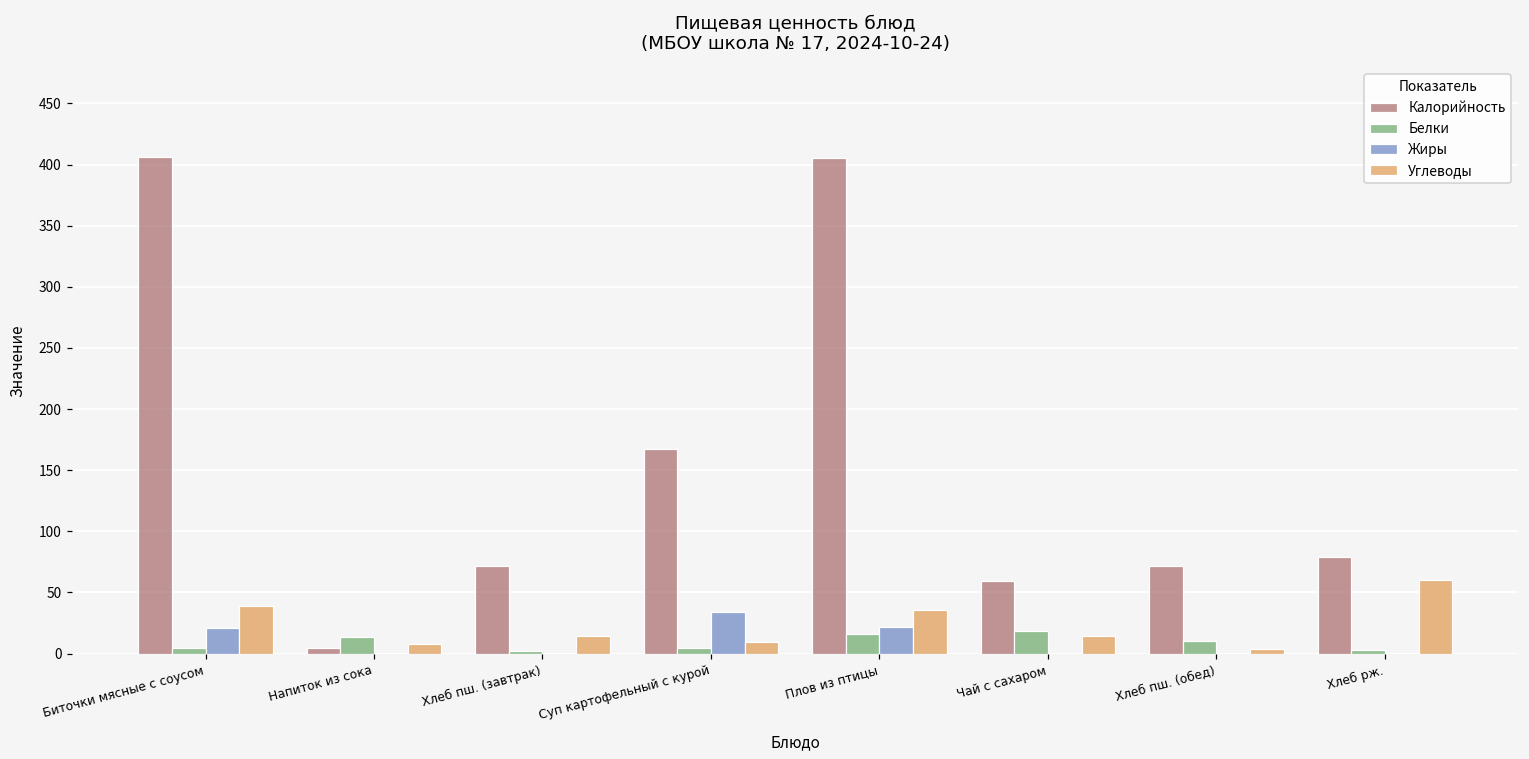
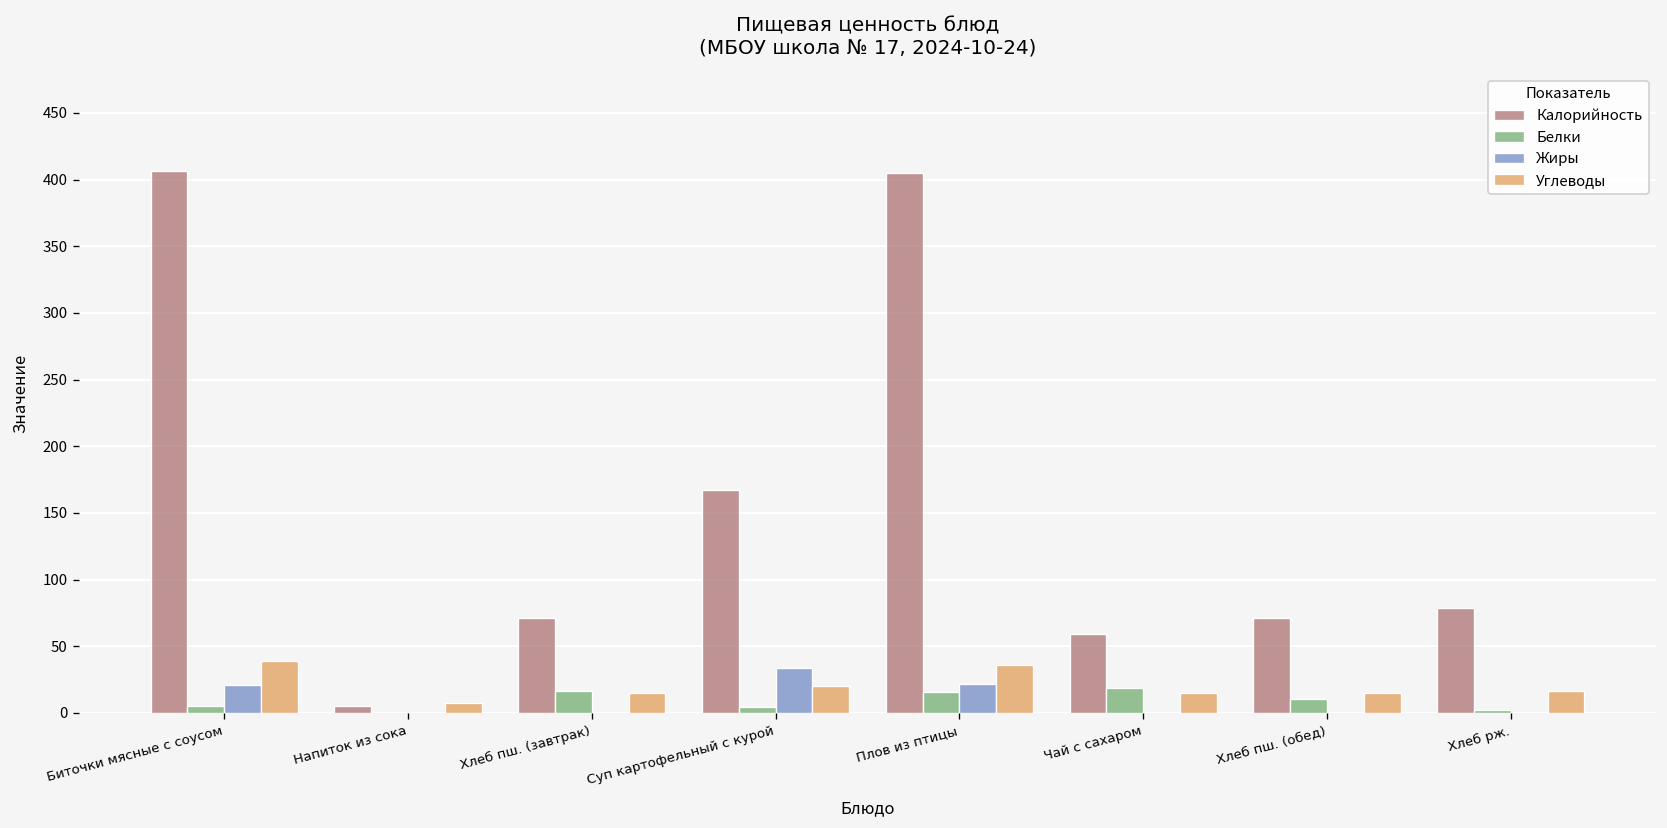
Белки, Напиток из сока: 13 -> 0
Белки, Хлеб пш. (завтрак): 2 -> 17
Углеводы, Суп картофельный с курой: 9 -> 20
Углеводы, Хлеб пш. (обед): 4 -> 15
Углеводы, Хлеб рж.: 60 -> 16
